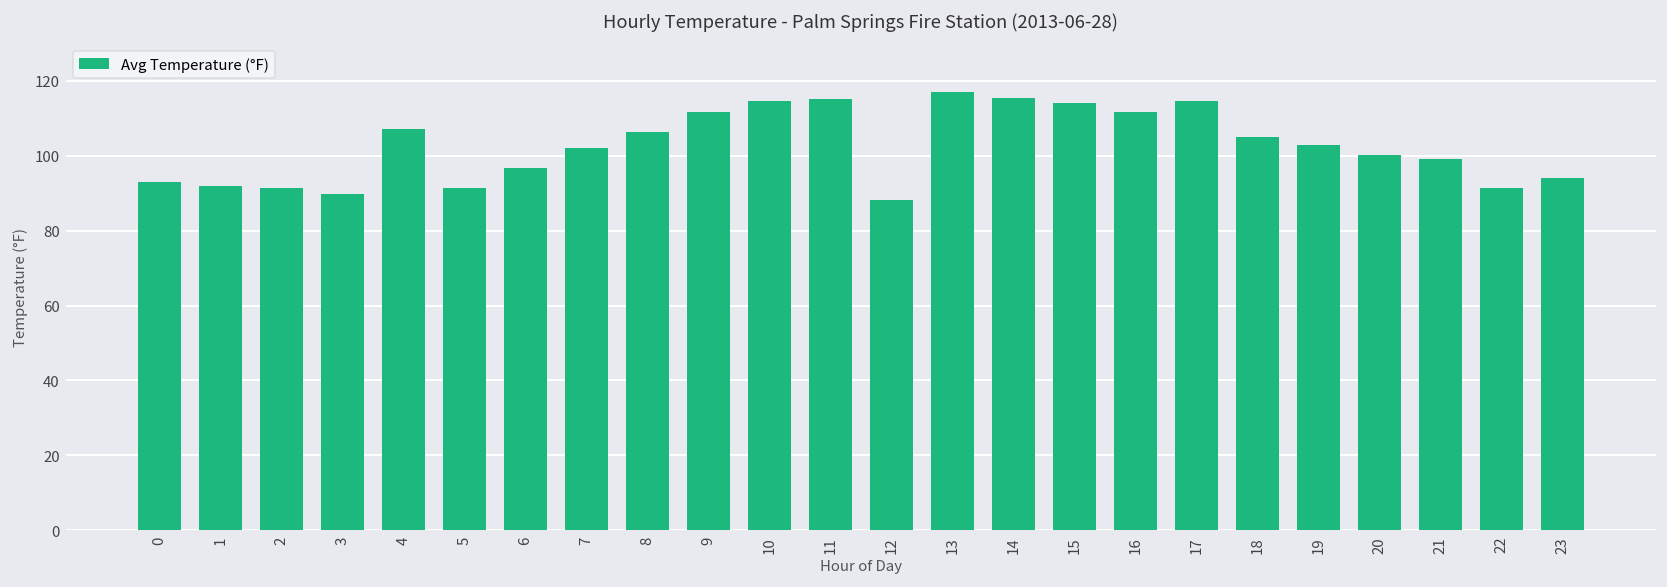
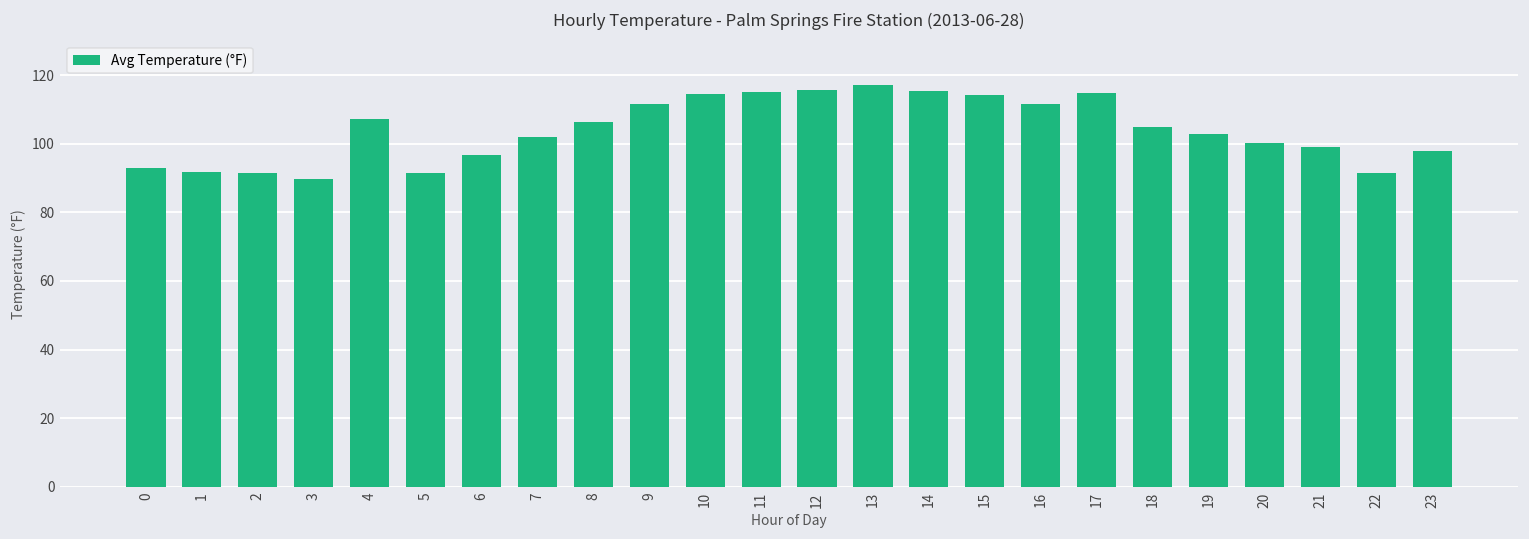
12: 88 -> 116
23: 94 -> 98
